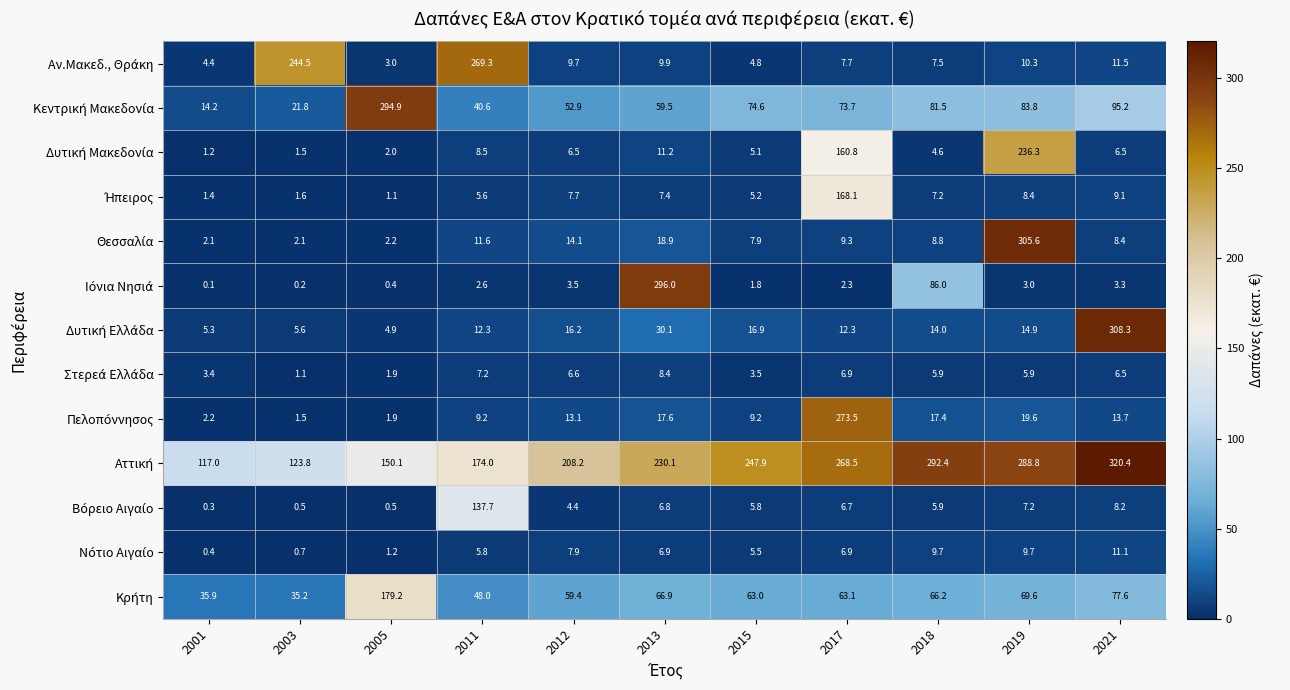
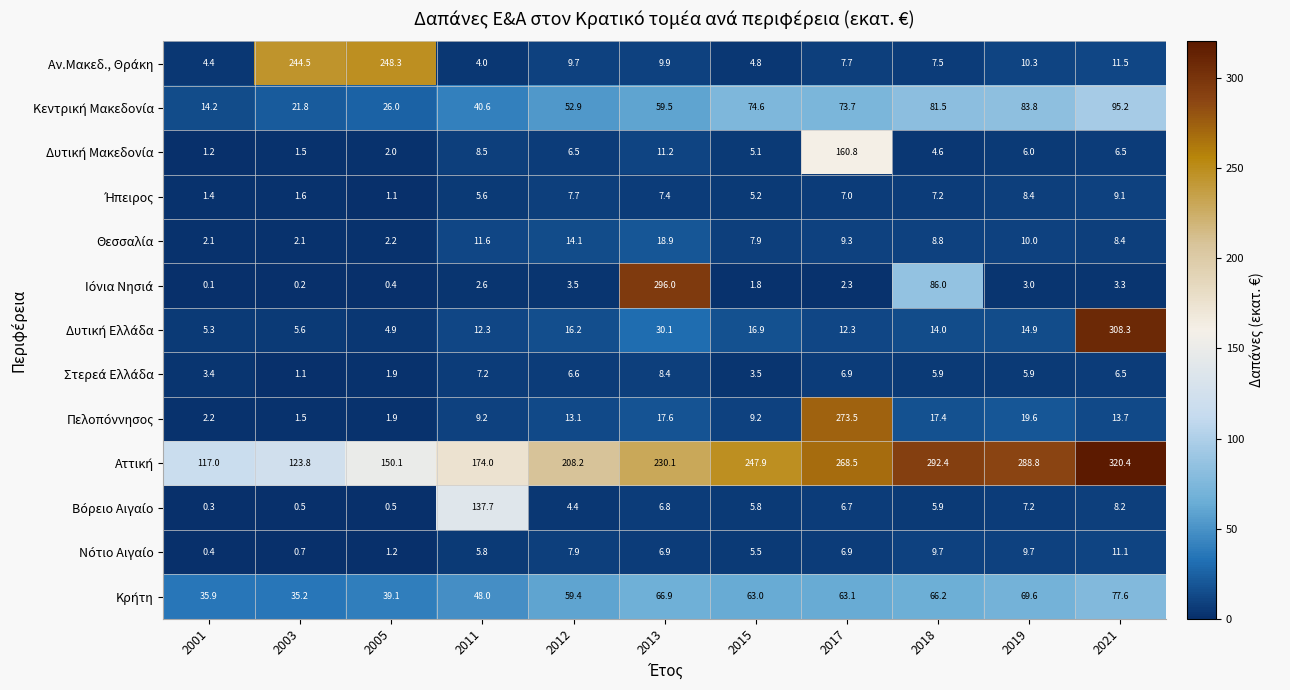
Αν.Μακεδ., Θράκη, 2005: 3.0 -> 248.3
Αν.Μακεδ., Θράκη, 2011: 269.3 -> 4.0
Κεντρική Μακεδονία, 2005: 294.9 -> 26.0
Δυτική Μακεδονία, 2019: 236.3 -> 6.0
Ήπειρος, 2017: 168.1 -> 7.0
Θεσσαλία, 2019: 305.6 -> 10.0
Κρήτη, 2005: 179.2 -> 39.1
